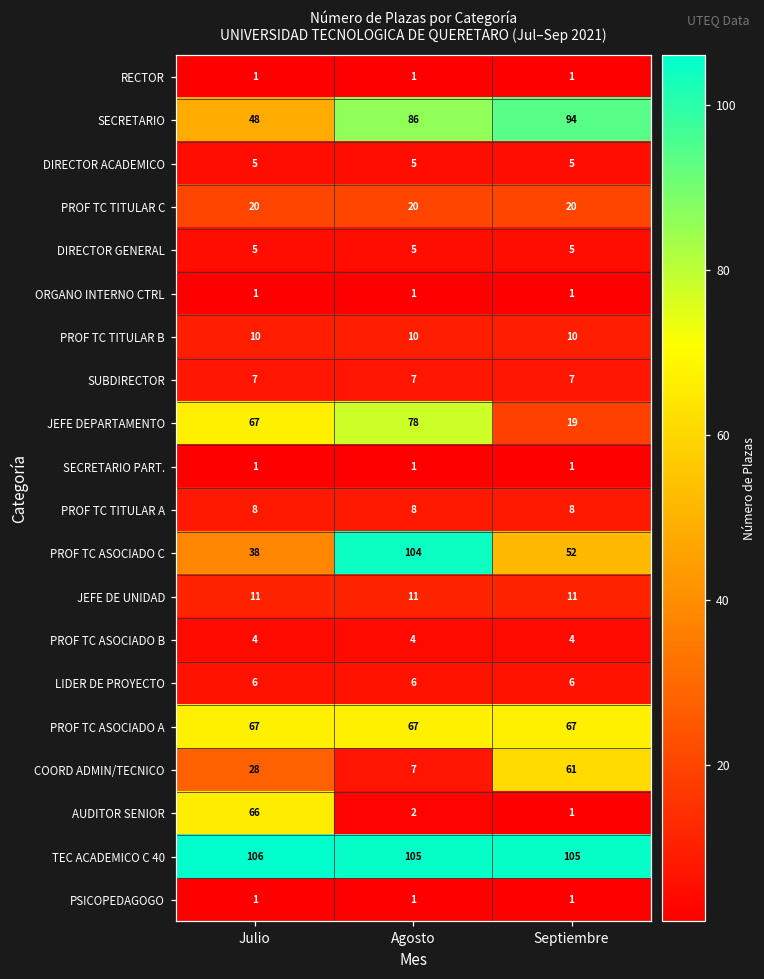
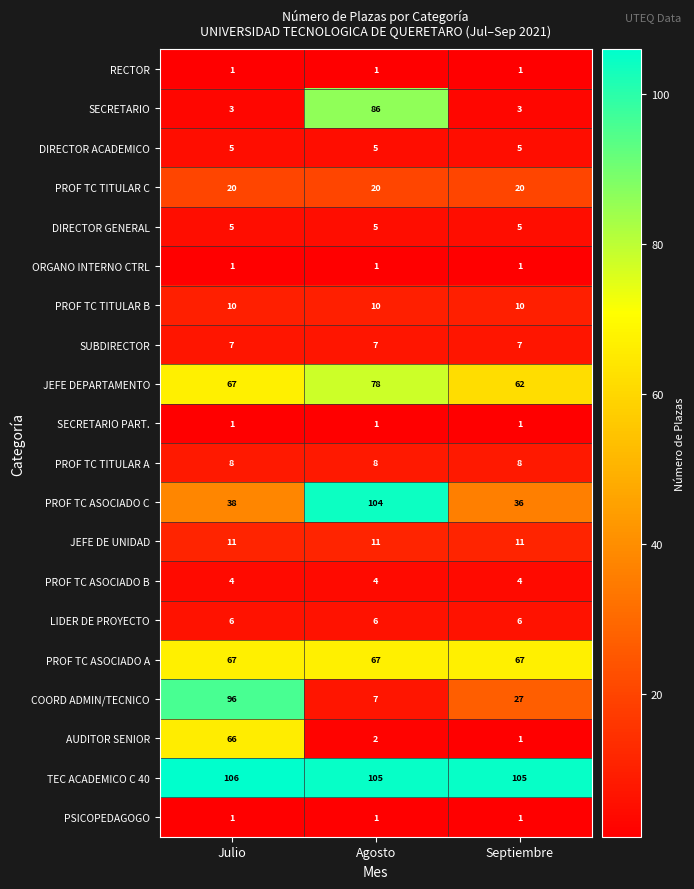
SECRETARIO, Julio: 48 -> 3
SECRETARIO, Septiembre: 94 -> 3
JEFE DEPARTAMENTO, Septiembre: 19 -> 62
PROF TC ASOCIADO C, Septiembre: 52 -> 36
COORD ADMIN/TECNICO, Julio: 28 -> 96
COORD ADMIN/TECNICO, Septiembre: 61 -> 27
